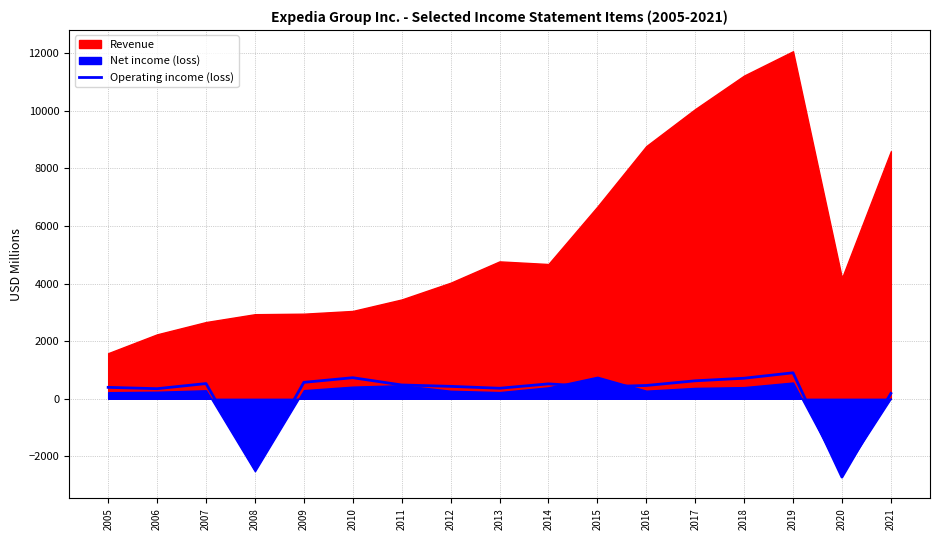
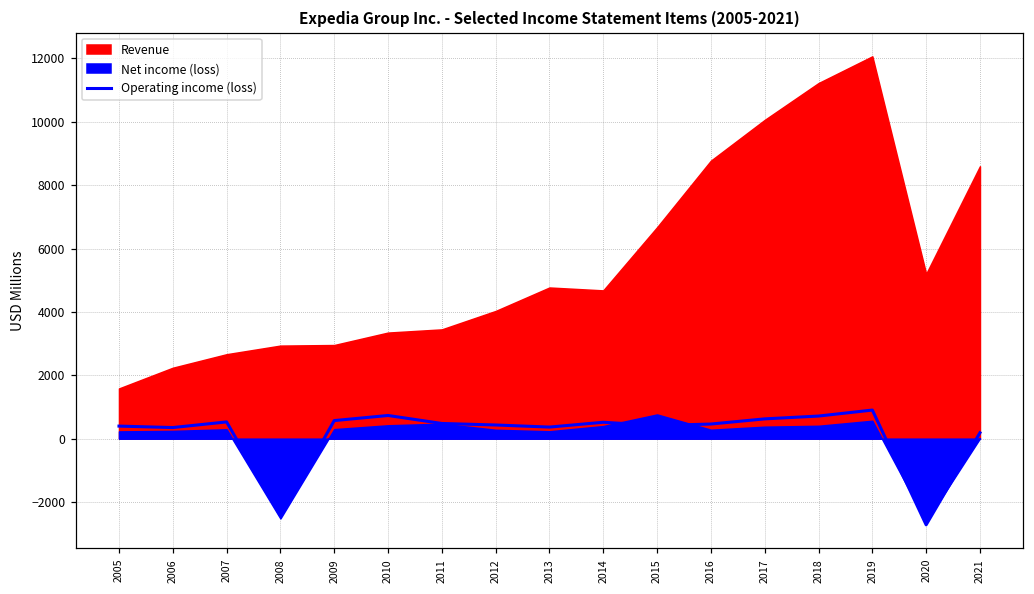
Revenue, 2010: 3100 -> 3300
Revenue, 2020: 4200 -> 5200
